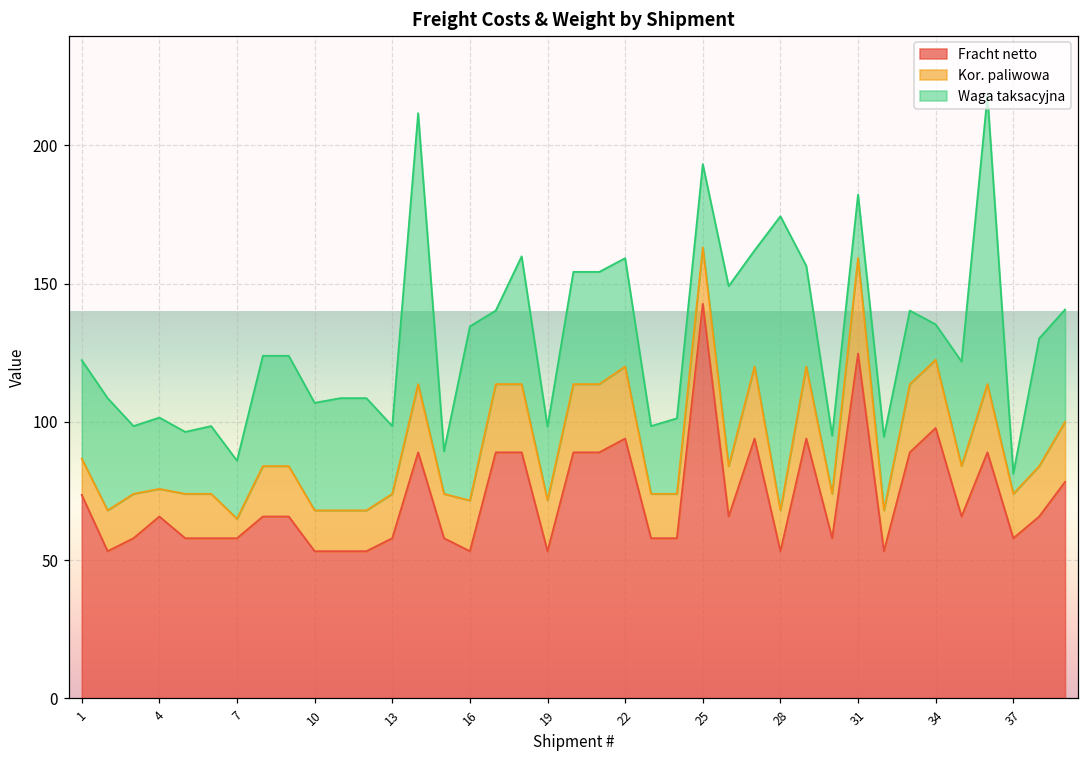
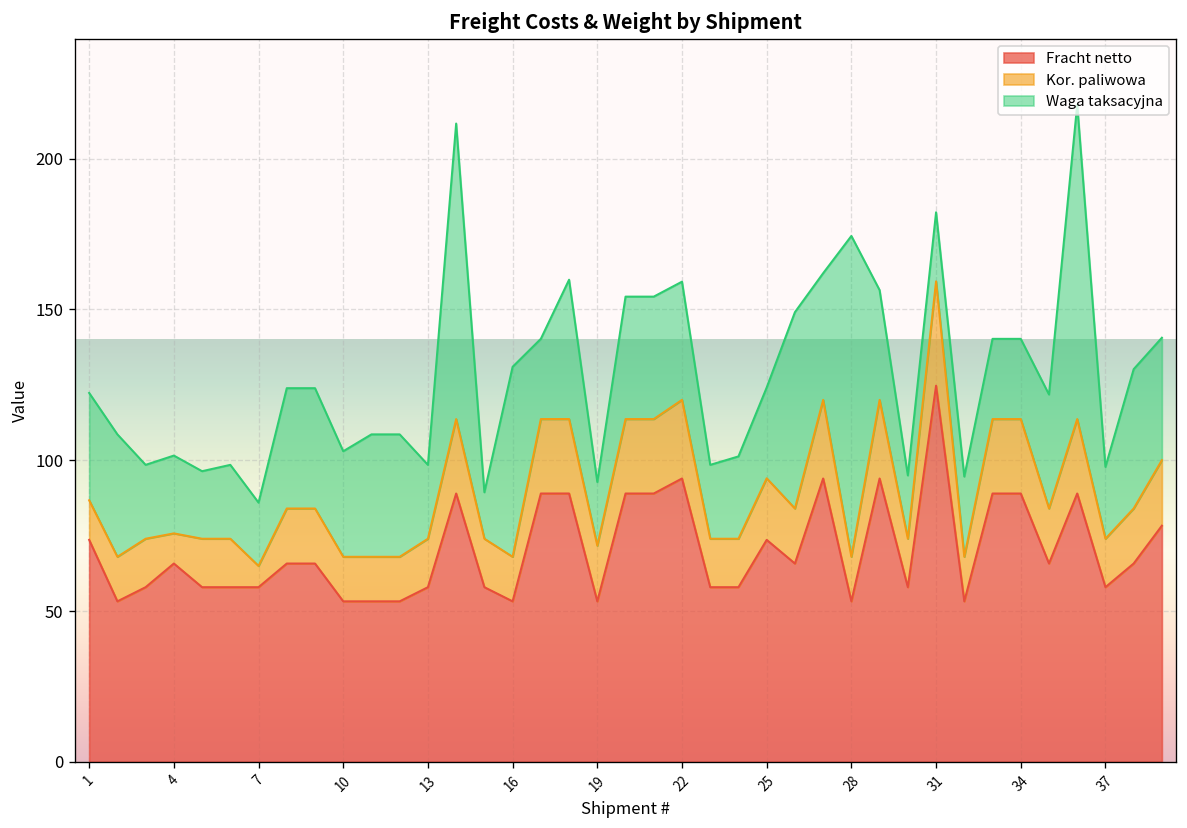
Waga taksacyjna, 10: 39 -> 35
Kor. paliwowa, 16: 18 -> 15
Waga taksacyjna, 19: 27 -> 21
Fracht netto, 25: 143 -> 74
Fracht netto, 34: 98 -> 89
Waga taksacyjna, 34: 13 -> 27
Waga taksacyjna, 37: 7 -> 24
